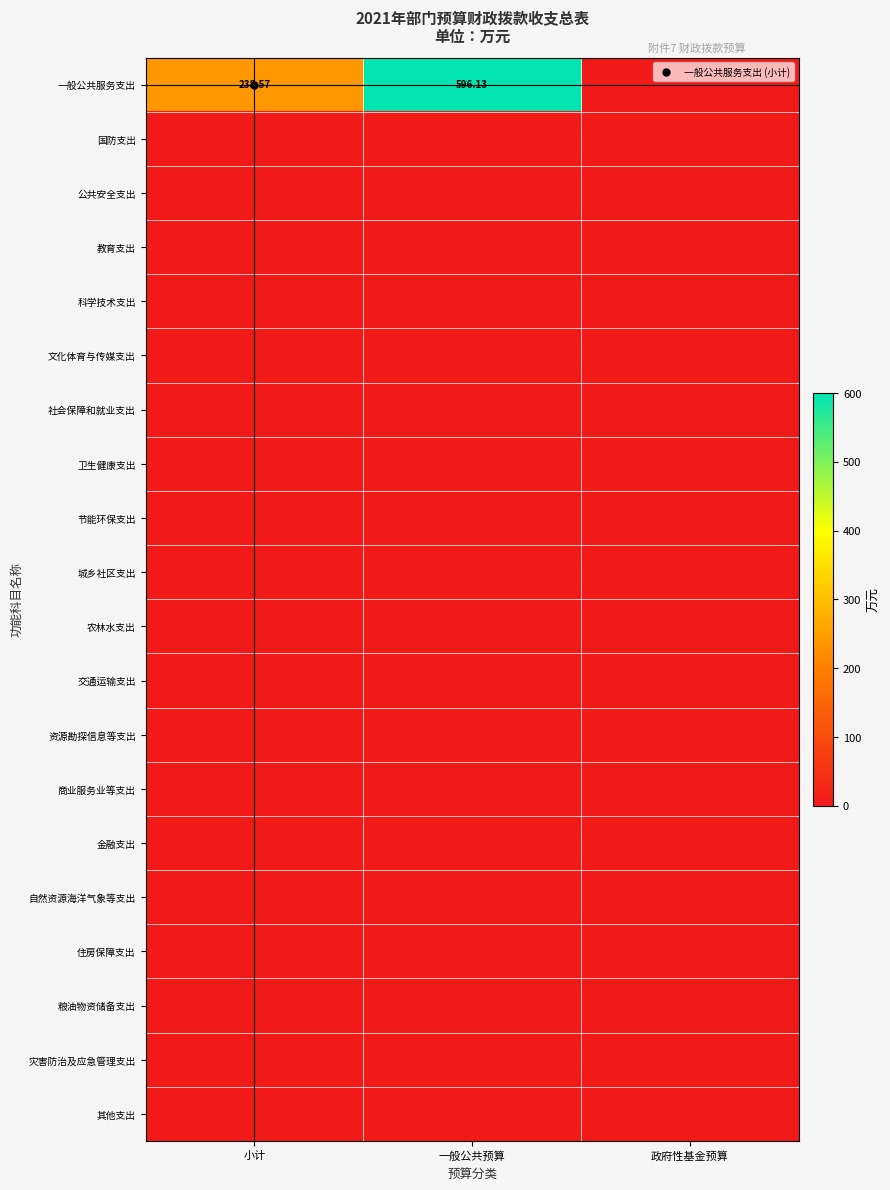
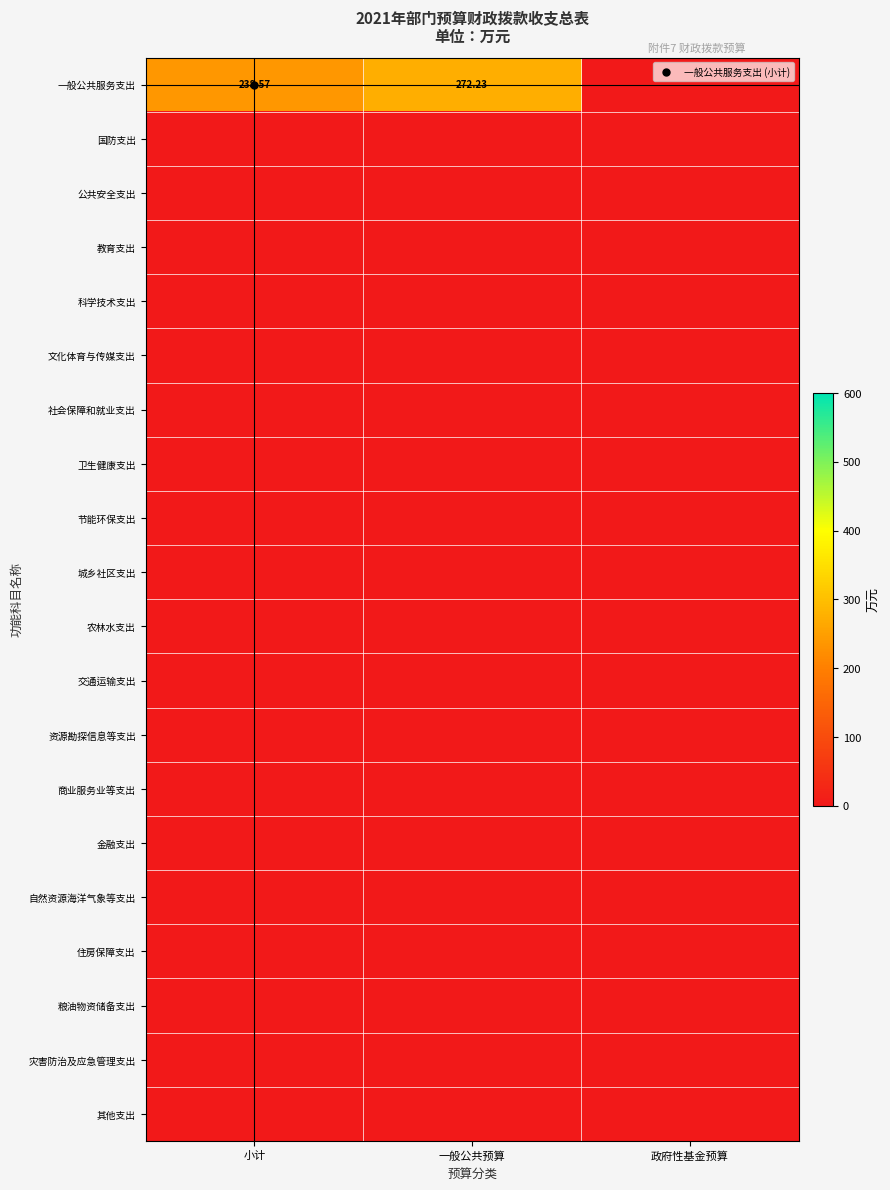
一般公共服务支出, 一般公共预算: 596.13 -> 272.23
